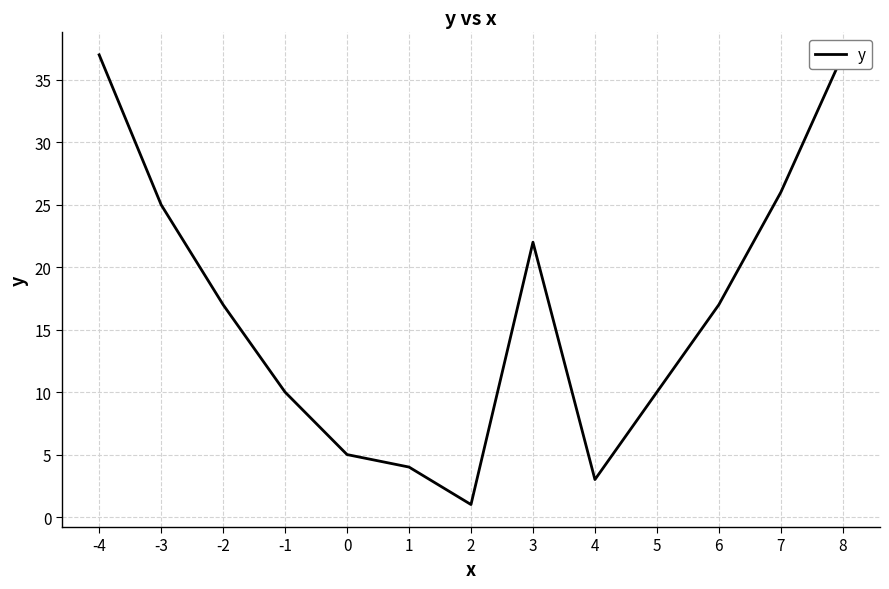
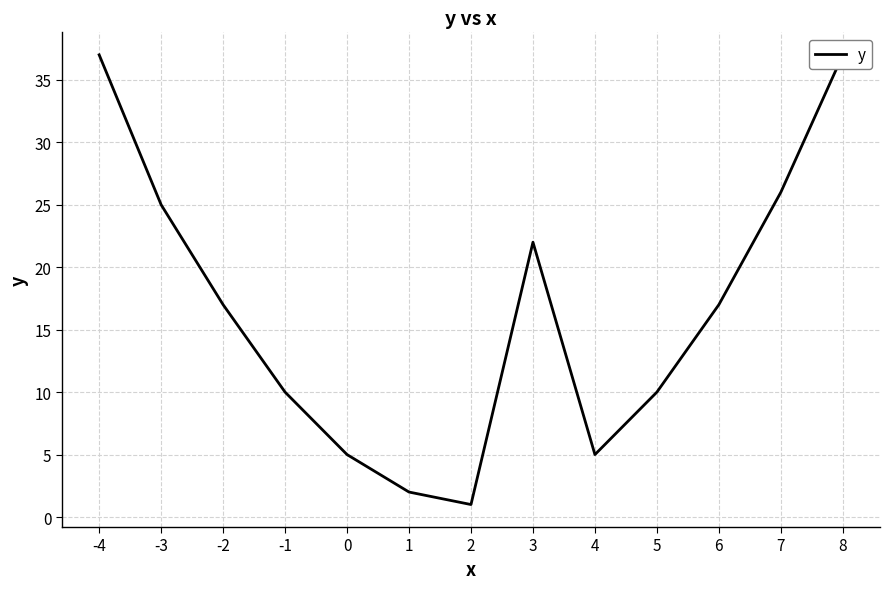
1: 4 -> 2
4: 3 -> 5
